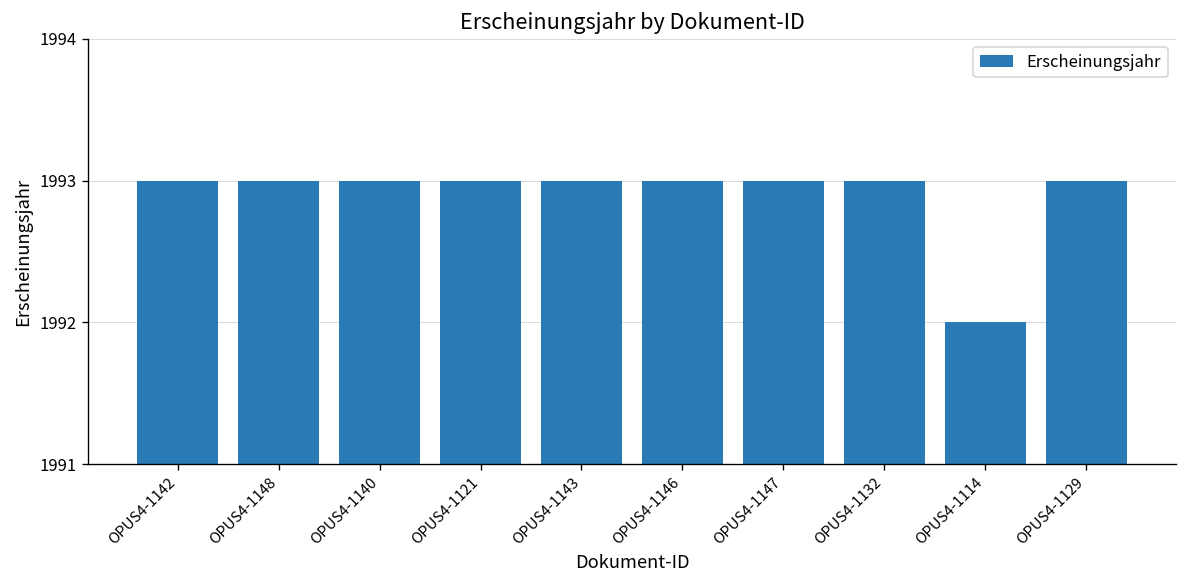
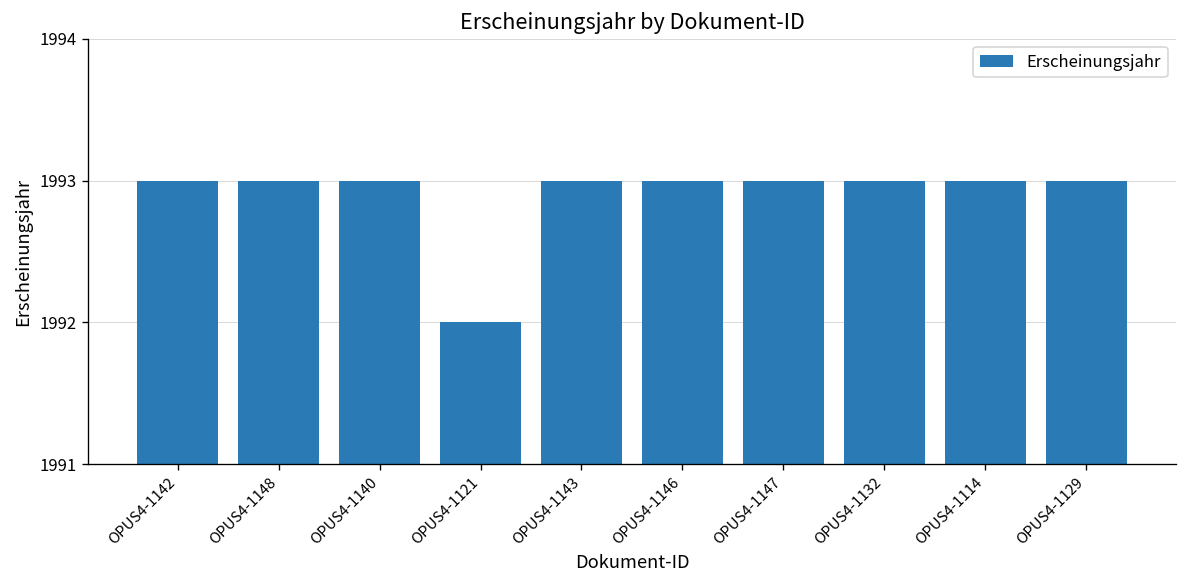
OPUS4-1121: 1993 -> 1992
OPUS4-1114: 1992 -> 1993
